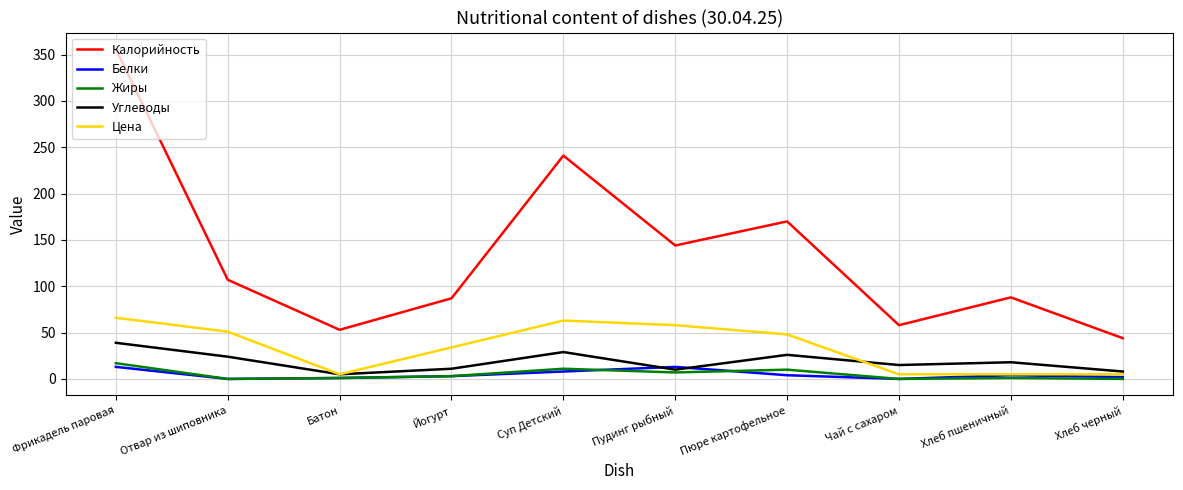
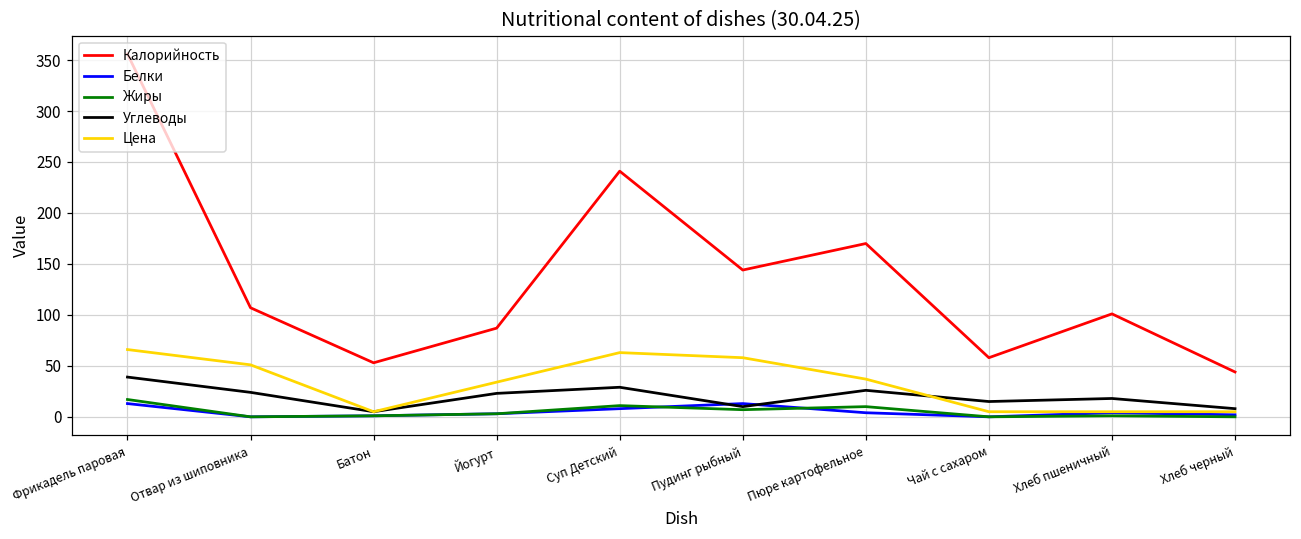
Углеводы, Йогурт: 10 -> 20
Цена, Пюре картофельное: 50 -> 40
Калорийность, Хлеб пшеничный: 90 -> 100
